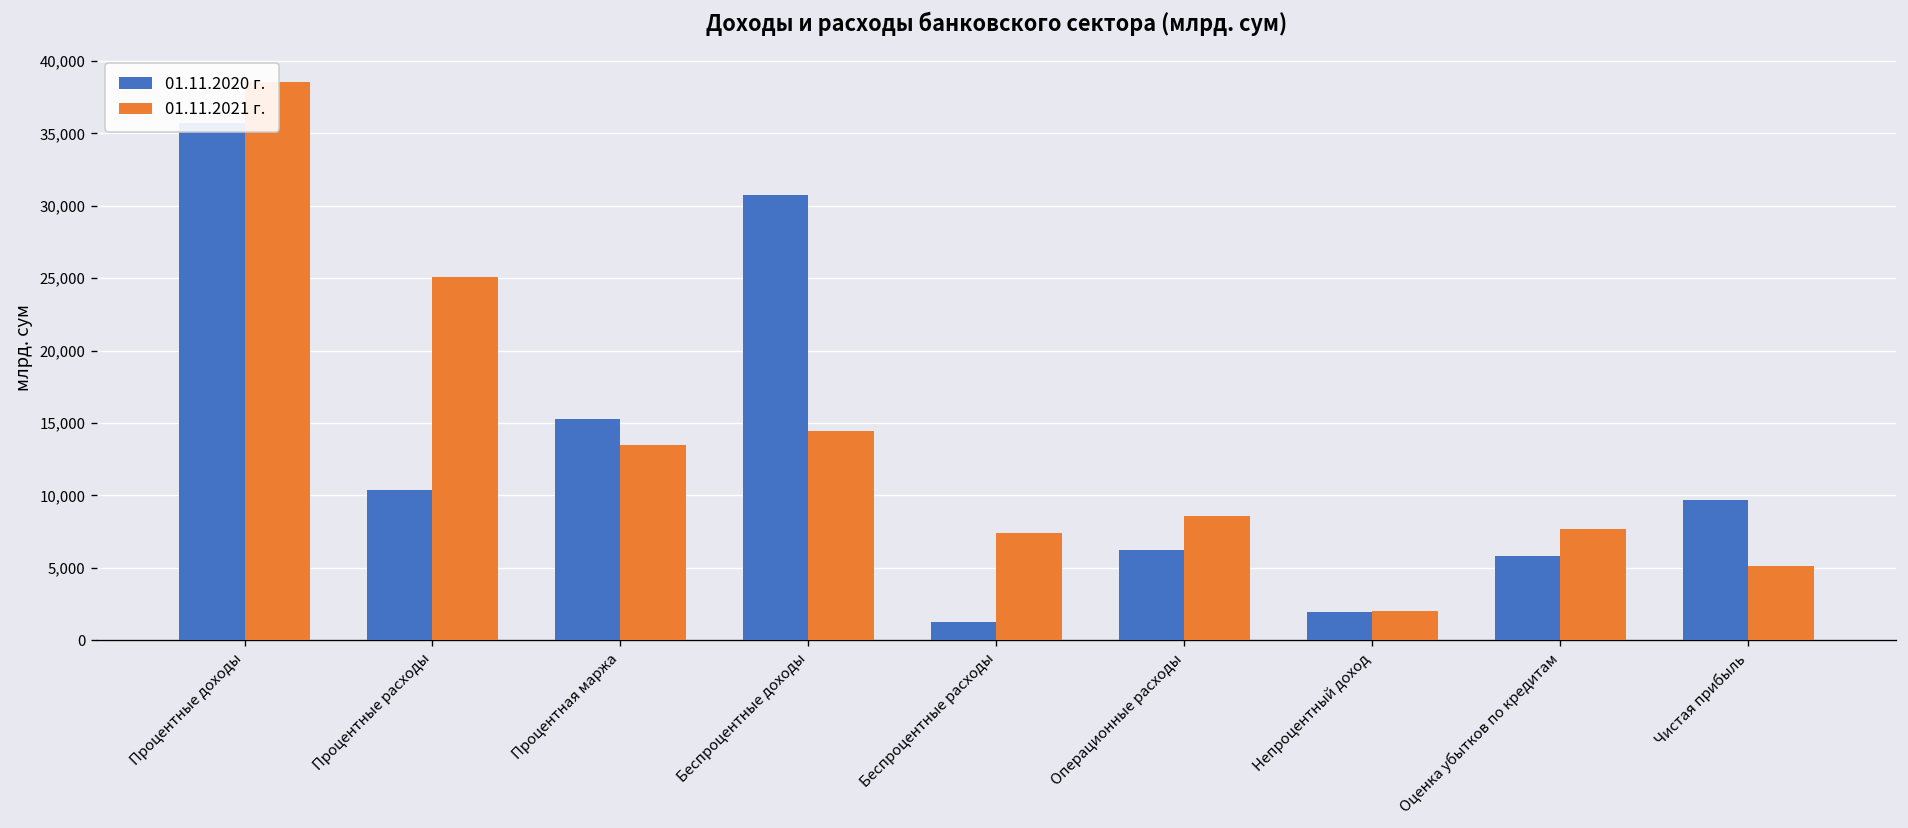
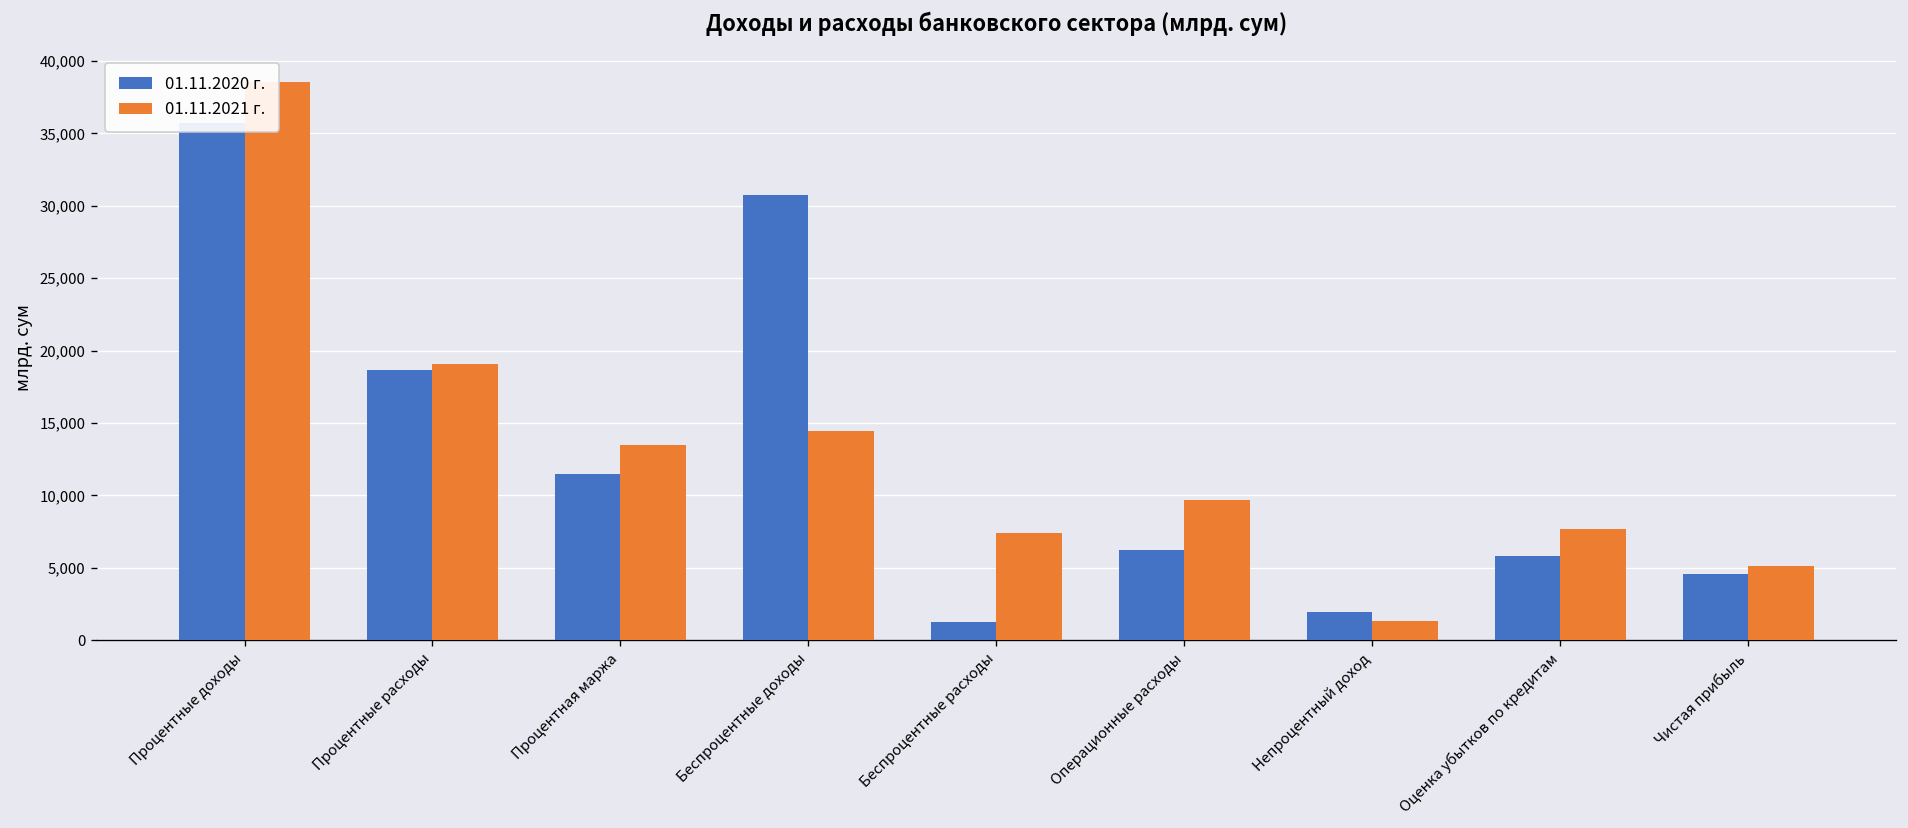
01.11.2020 г., Процентные расходы: 10,300 -> 18,700
01.11.2021 г., Процентные расходы: 25,100 -> 19,100
01.11.2020 г., Процентная маржа: 15,300 -> 11,500
01.11.2021 г., Операционные расходы: 8,600 -> 9,700
01.11.2021 г., Непроцентный доход: 2,000 -> 1,300
01.11.2020 г., Чистая прибыль: 9,600 -> 4,600
